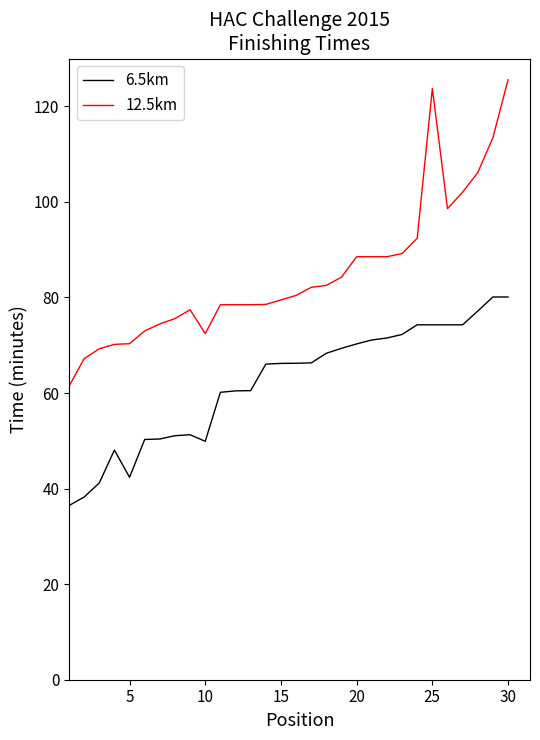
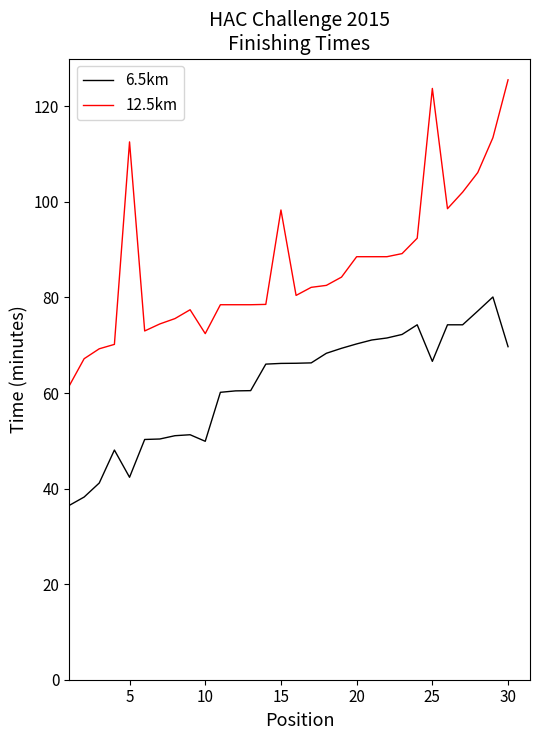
12.5km, 5: 70 -> 113
12.5km, 15: 79 -> 98
6.5km, 25: 74 -> 67
6.5km, 30: 80 -> 70
